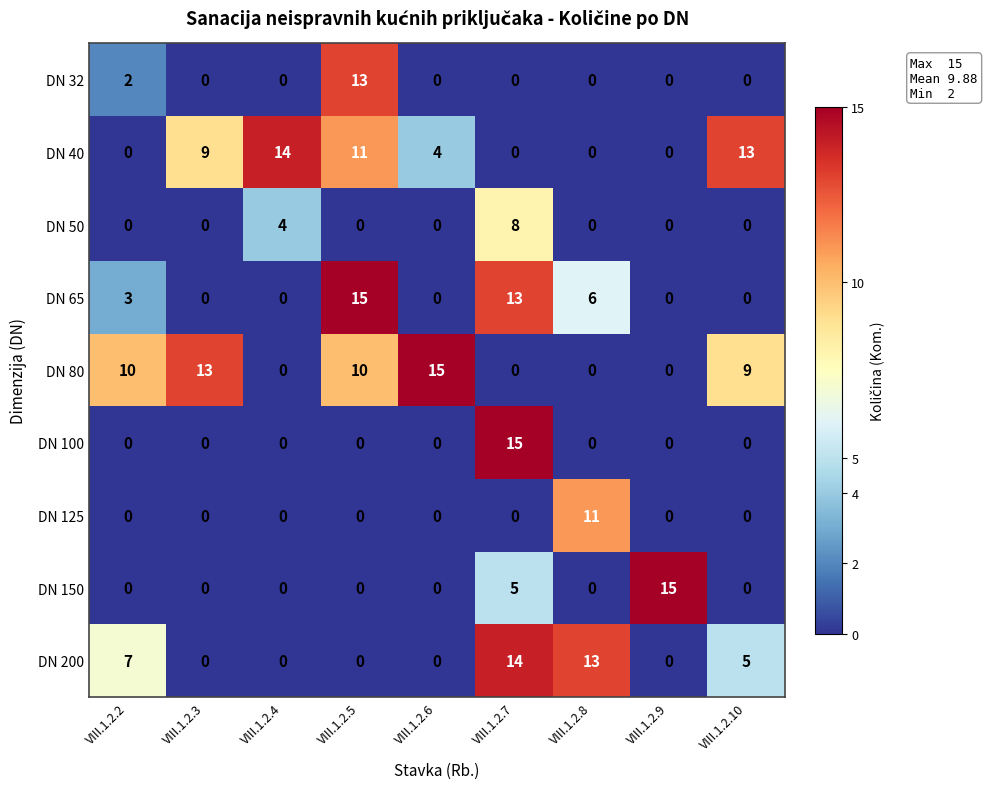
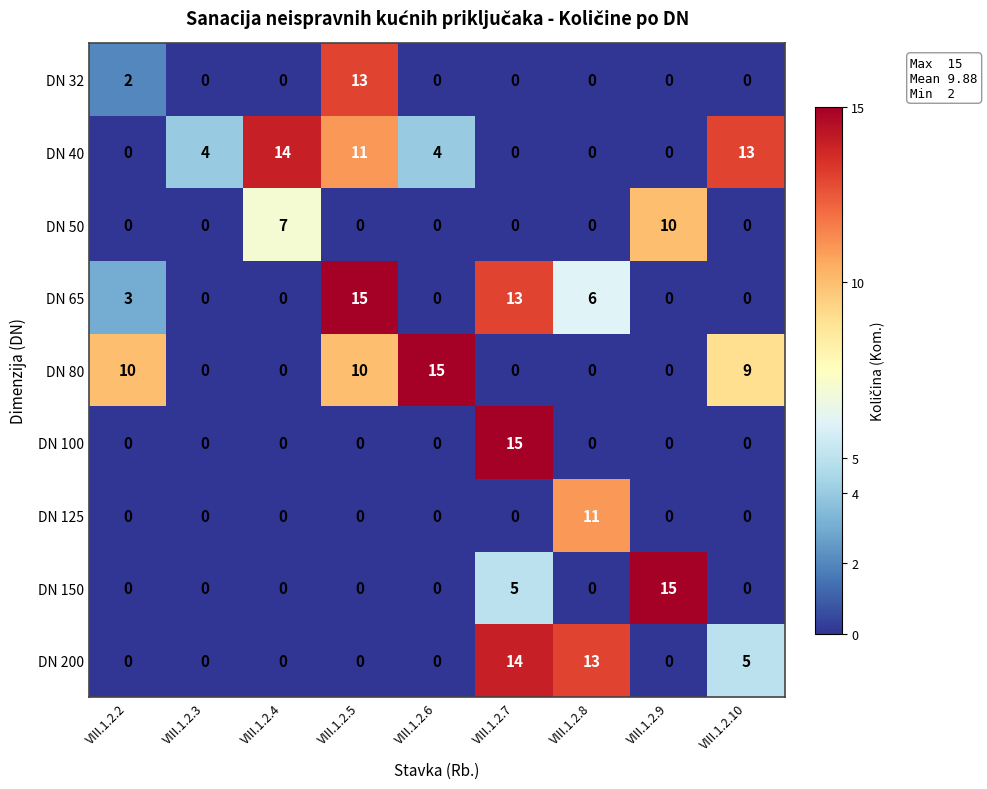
DN 40, VIII.1.2.3: 9 -> 4
DN 50, VIII.1.2.4: 4 -> 7
DN 50, VIII.1.2.7: 8 -> 0
DN 50, VIII.1.2.9: 0 -> 10
DN 80, VIII.1.2.3: 13 -> 0
DN 200, VIII.1.2.2: 7 -> 0
